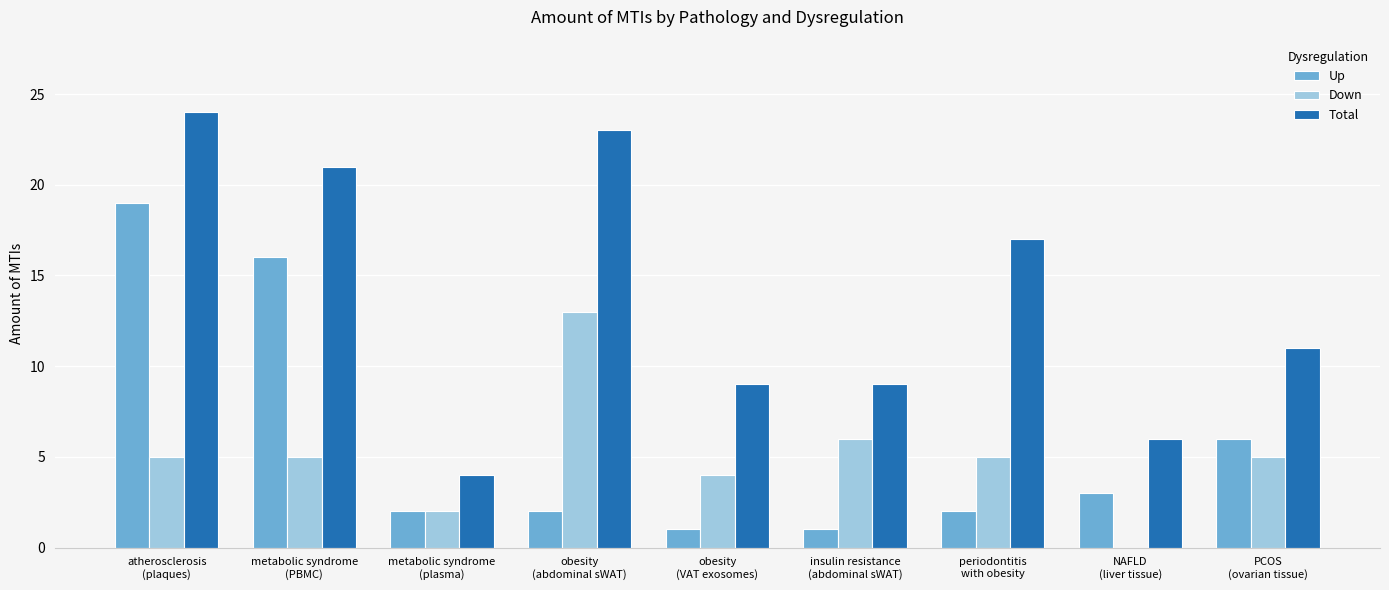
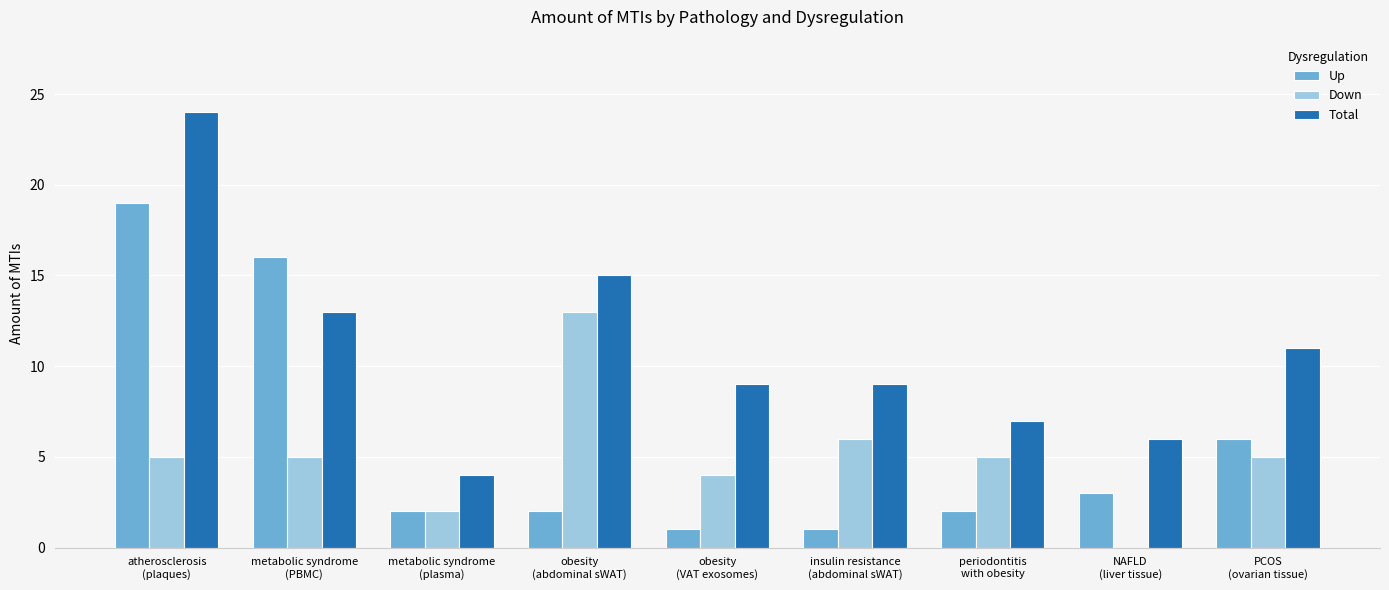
Total, metabolic syndrome (PBMC): 21 -> 13
Total, obesity (abdominal sWAT): 23 -> 15
Total, periodontitis with obesity: 17 -> 7
